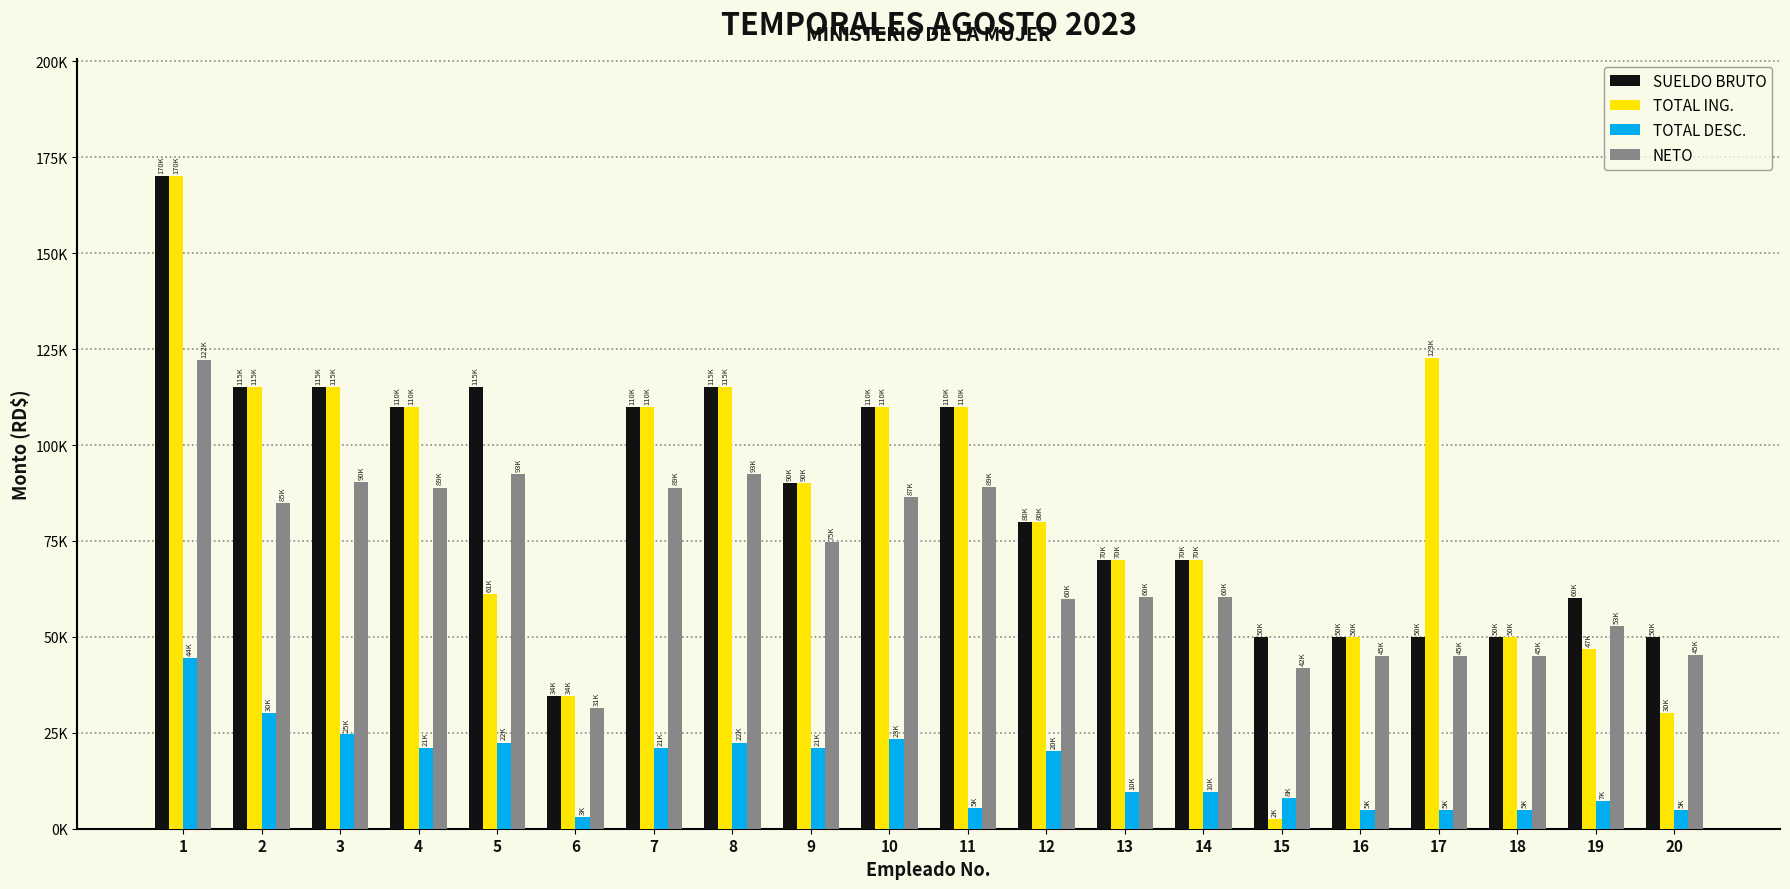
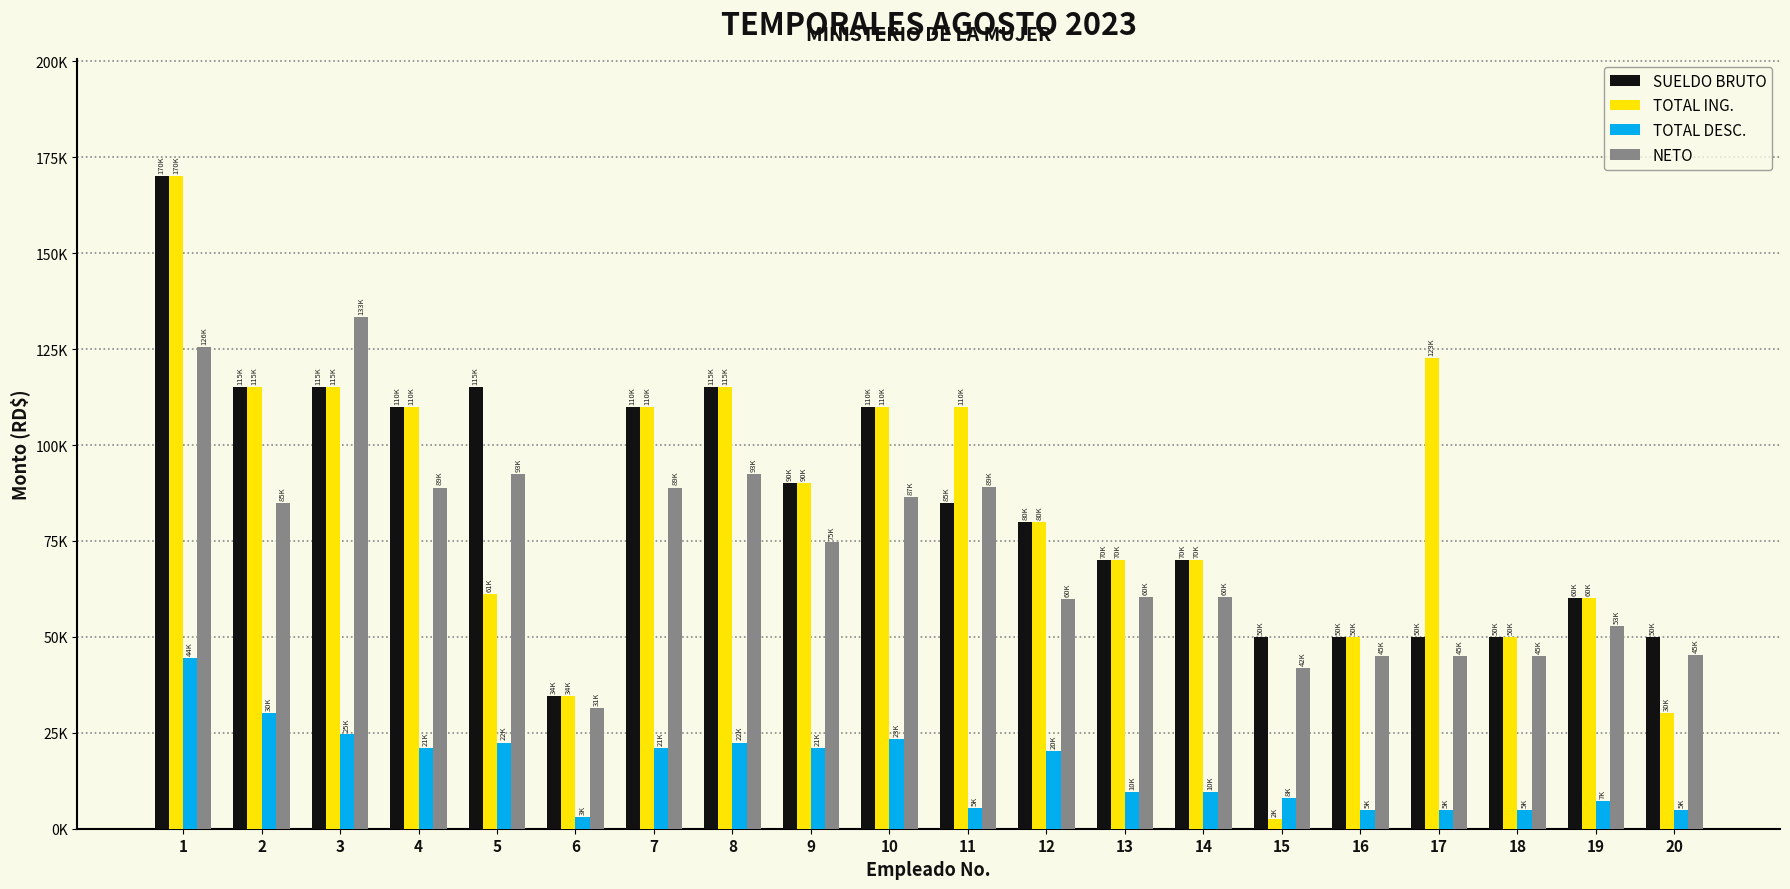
NETO, 1: 122K -> 126K
NETO, 3: 90K -> 133K
SUELDO BRUTO, 11: 110K -> 85K
TOTAL ING., 19: 47K -> 60K
